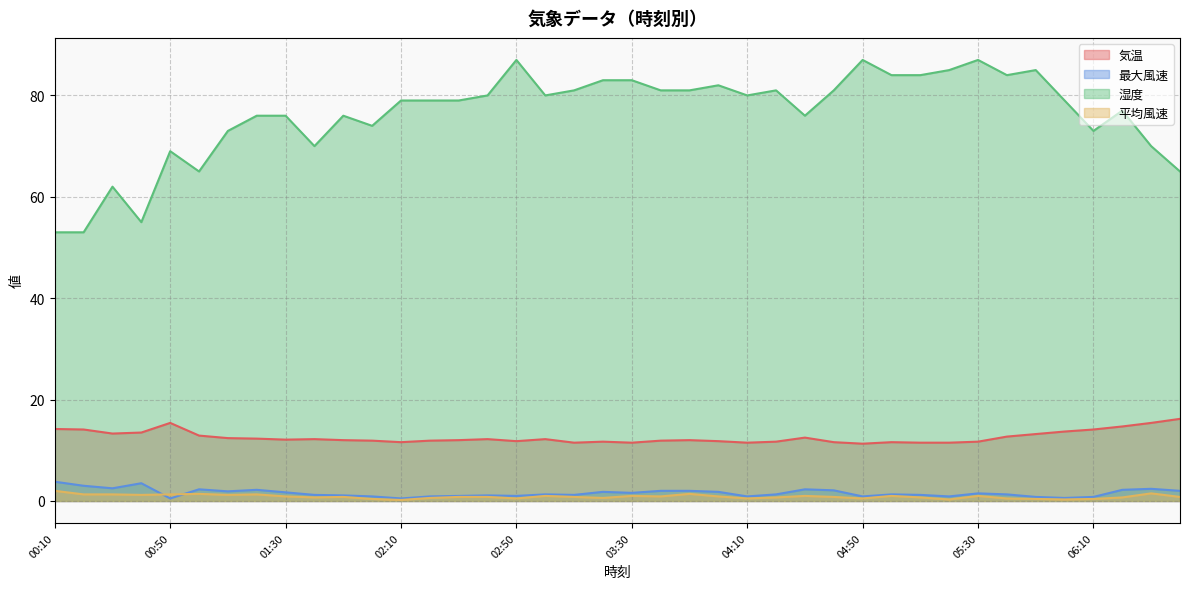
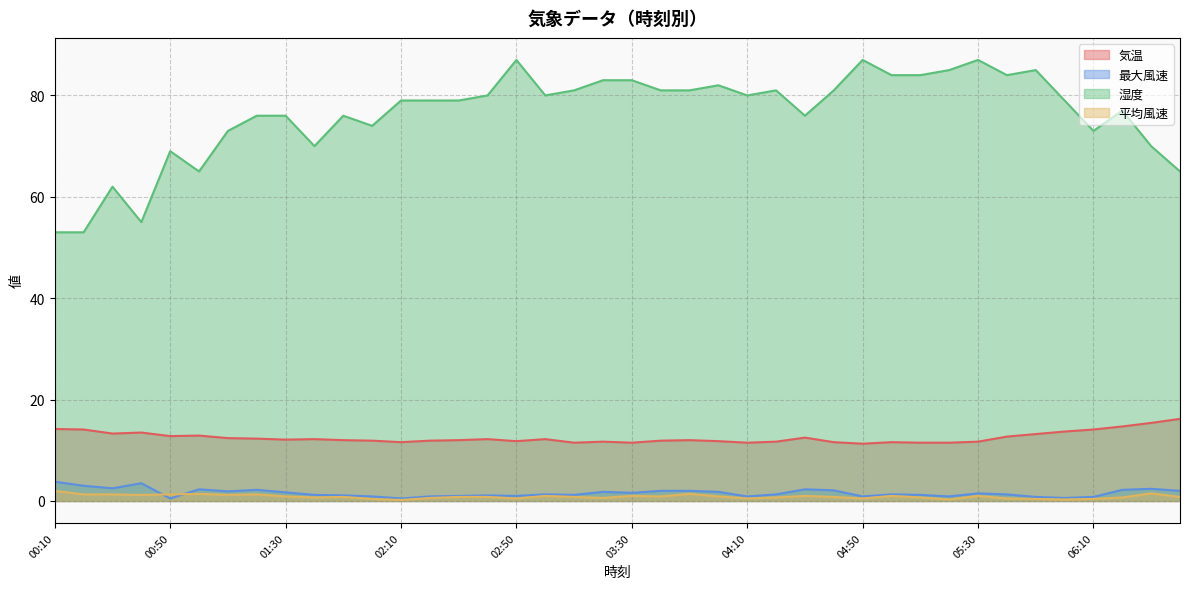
気温, 00:50: 15 -> 13
